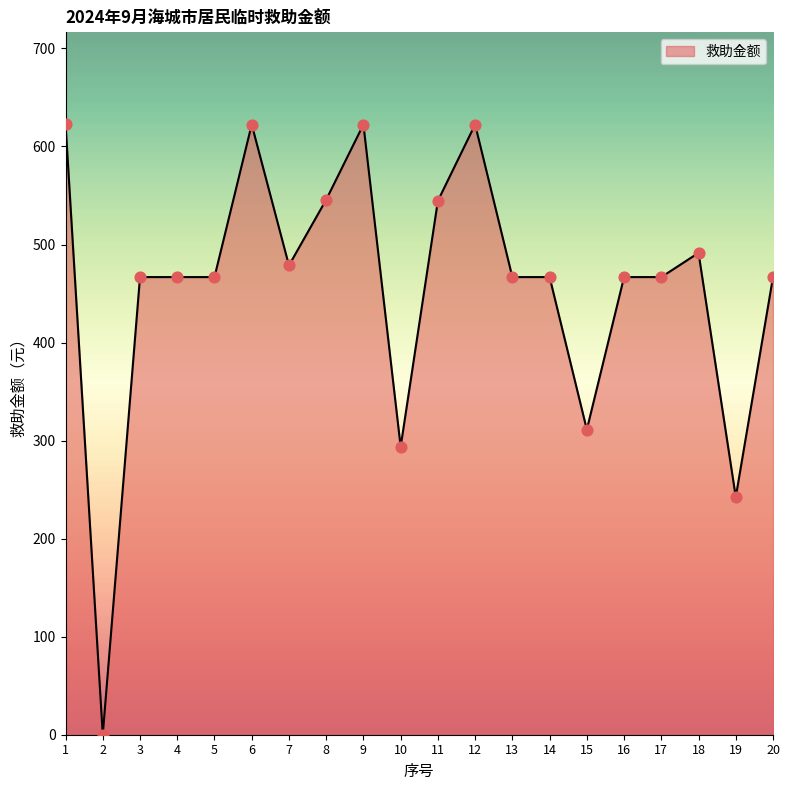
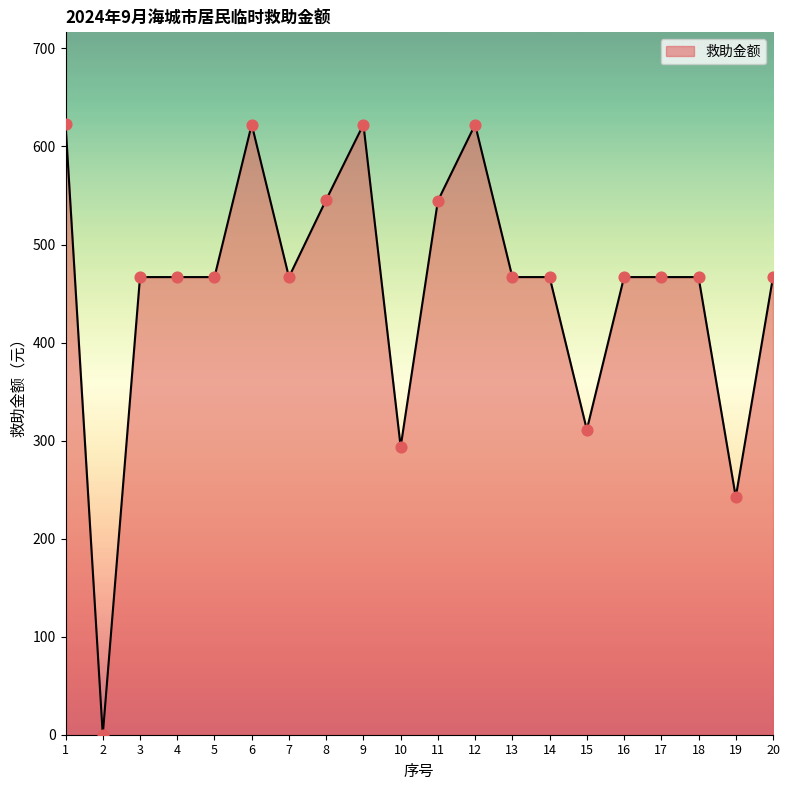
7: 480 -> 470
18: 490 -> 470
